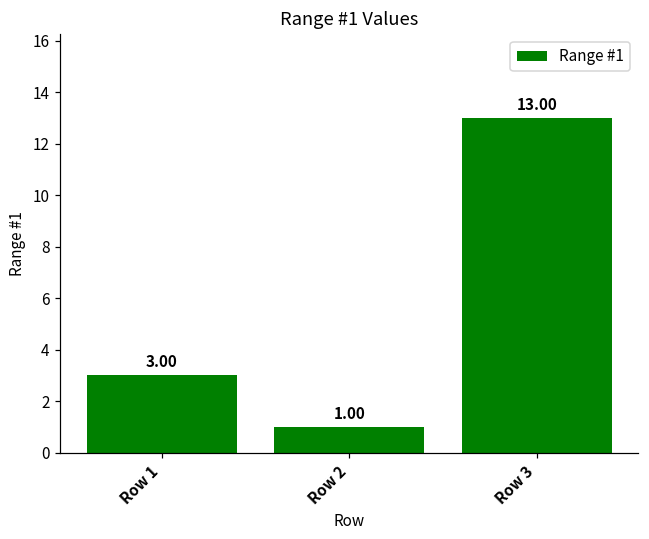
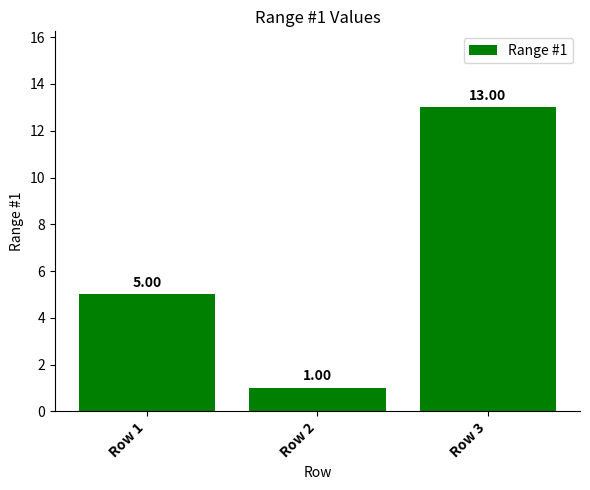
Row 1: 3.00 -> 5.00
